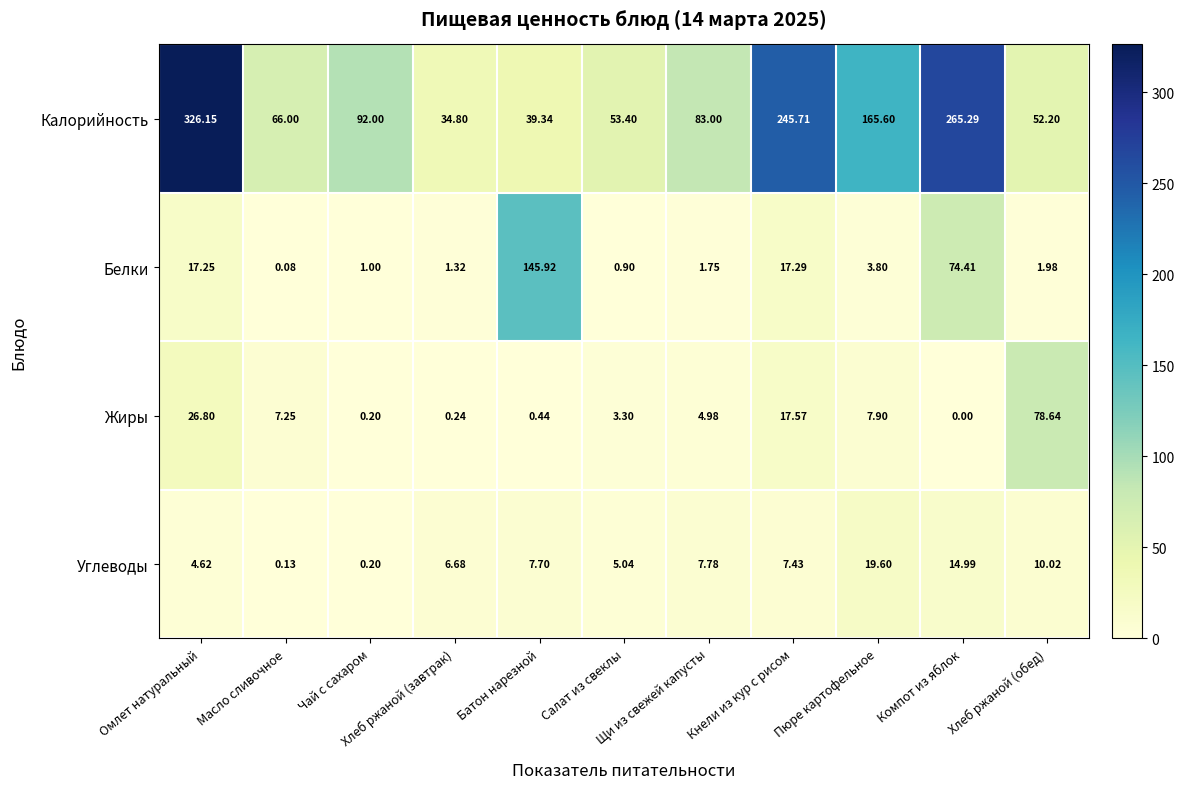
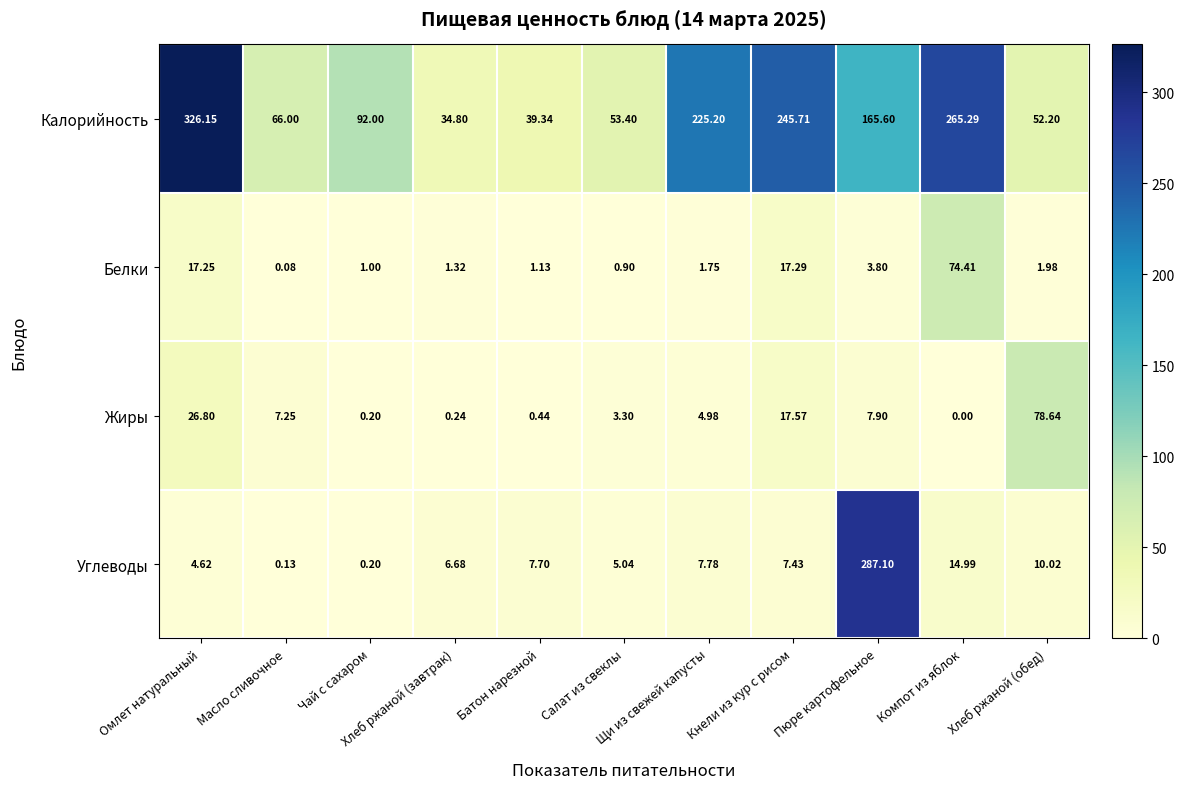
Калорийность, Щи из свежей капусты: 83.00 -> 225.20
Белки, Батон нарезной: 145.92 -> 1.13
Углеводы, Пюре картофельное: 19.60 -> 287.10
